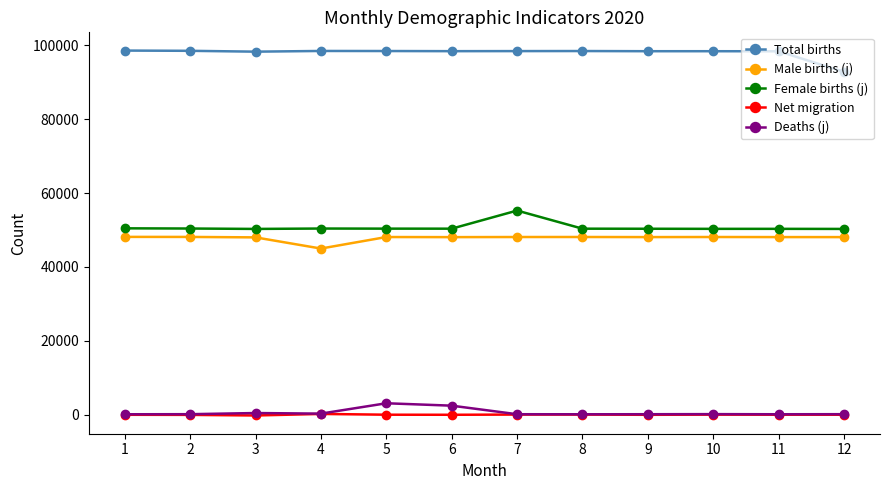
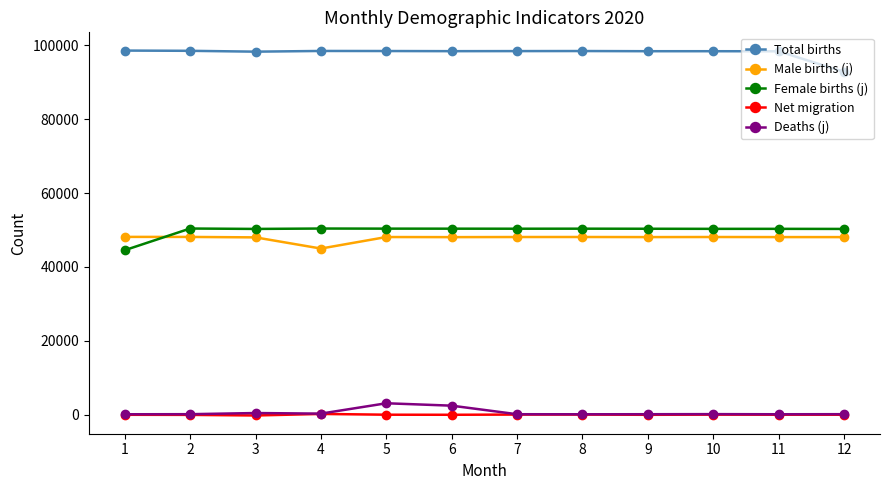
Female births (j), 1: 50000 -> 45000
Female births (j), 7: 55000 -> 50000
